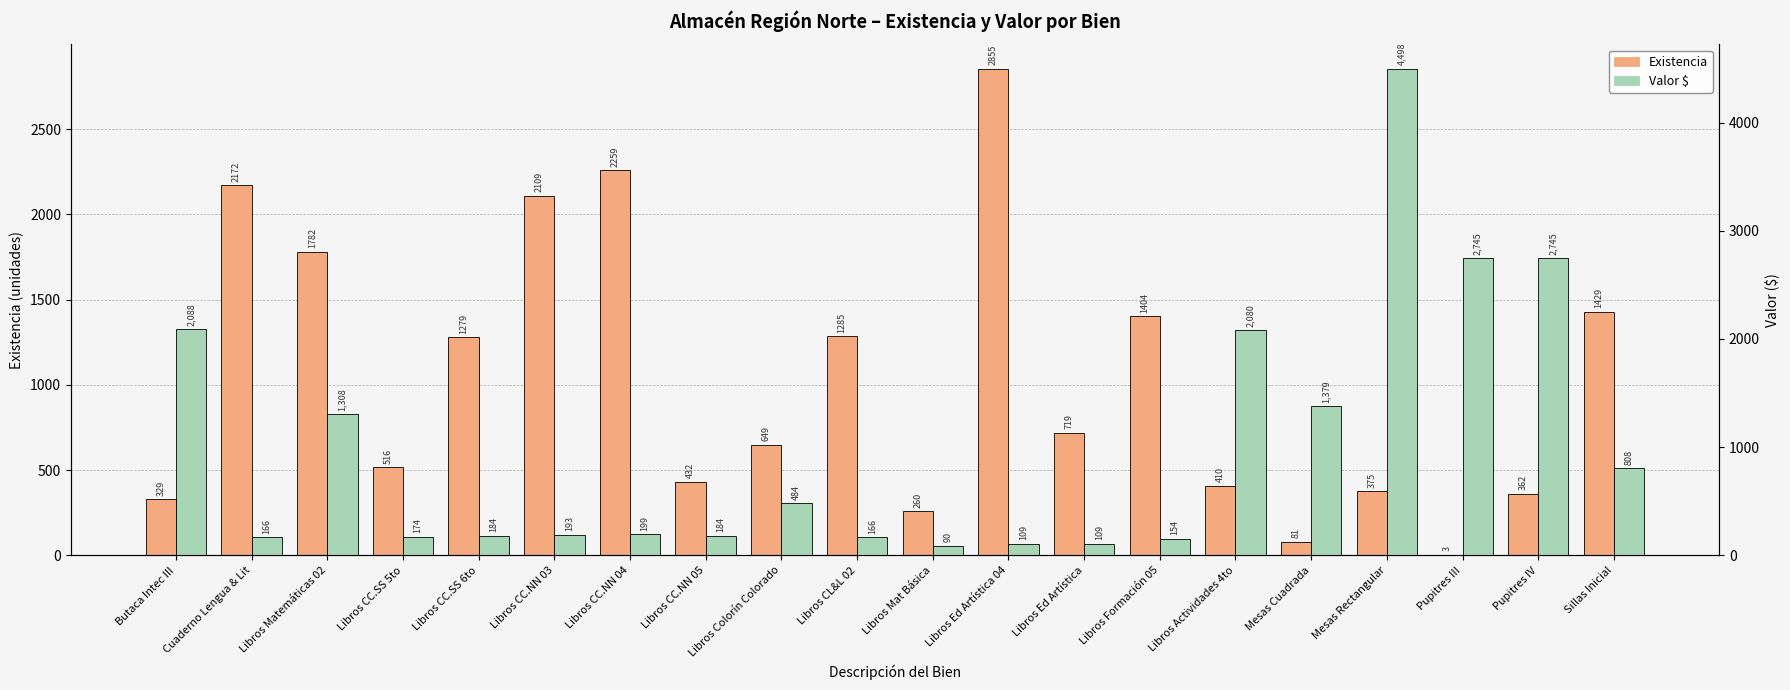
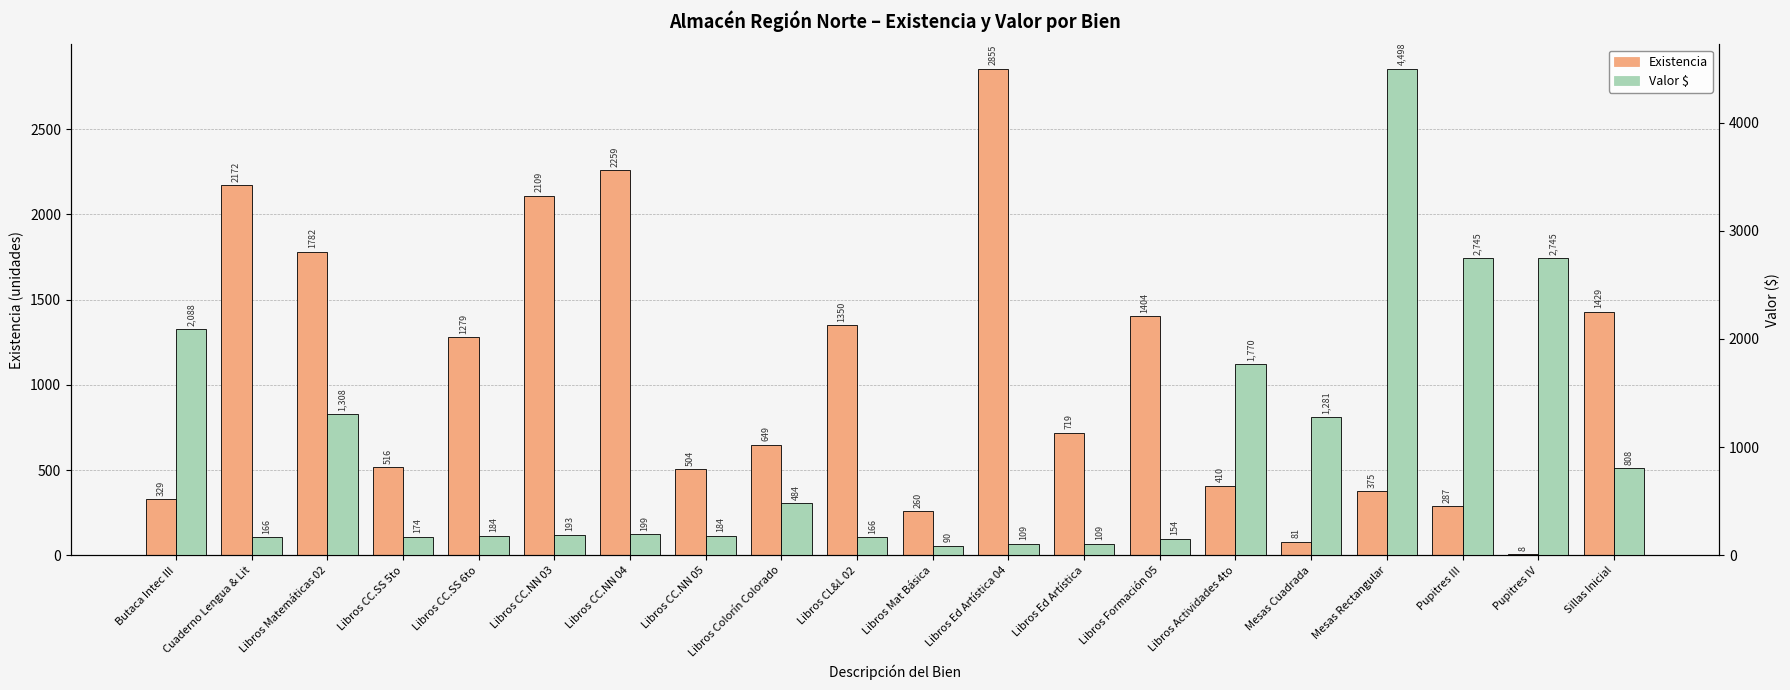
Existencia, Libros CC.NN 05: 432 -> 504
Existencia, Libros CL&L 02: 1285 -> 1350
Existencia, Pupitres III: 3 -> 287
Existencia, Pupitres IV: 362 -> 8
Valor $, Libros Actividades 4to: 2,080 -> 1,770
Valor $, Mesas Cuadrada: 1,379 -> 1,281
